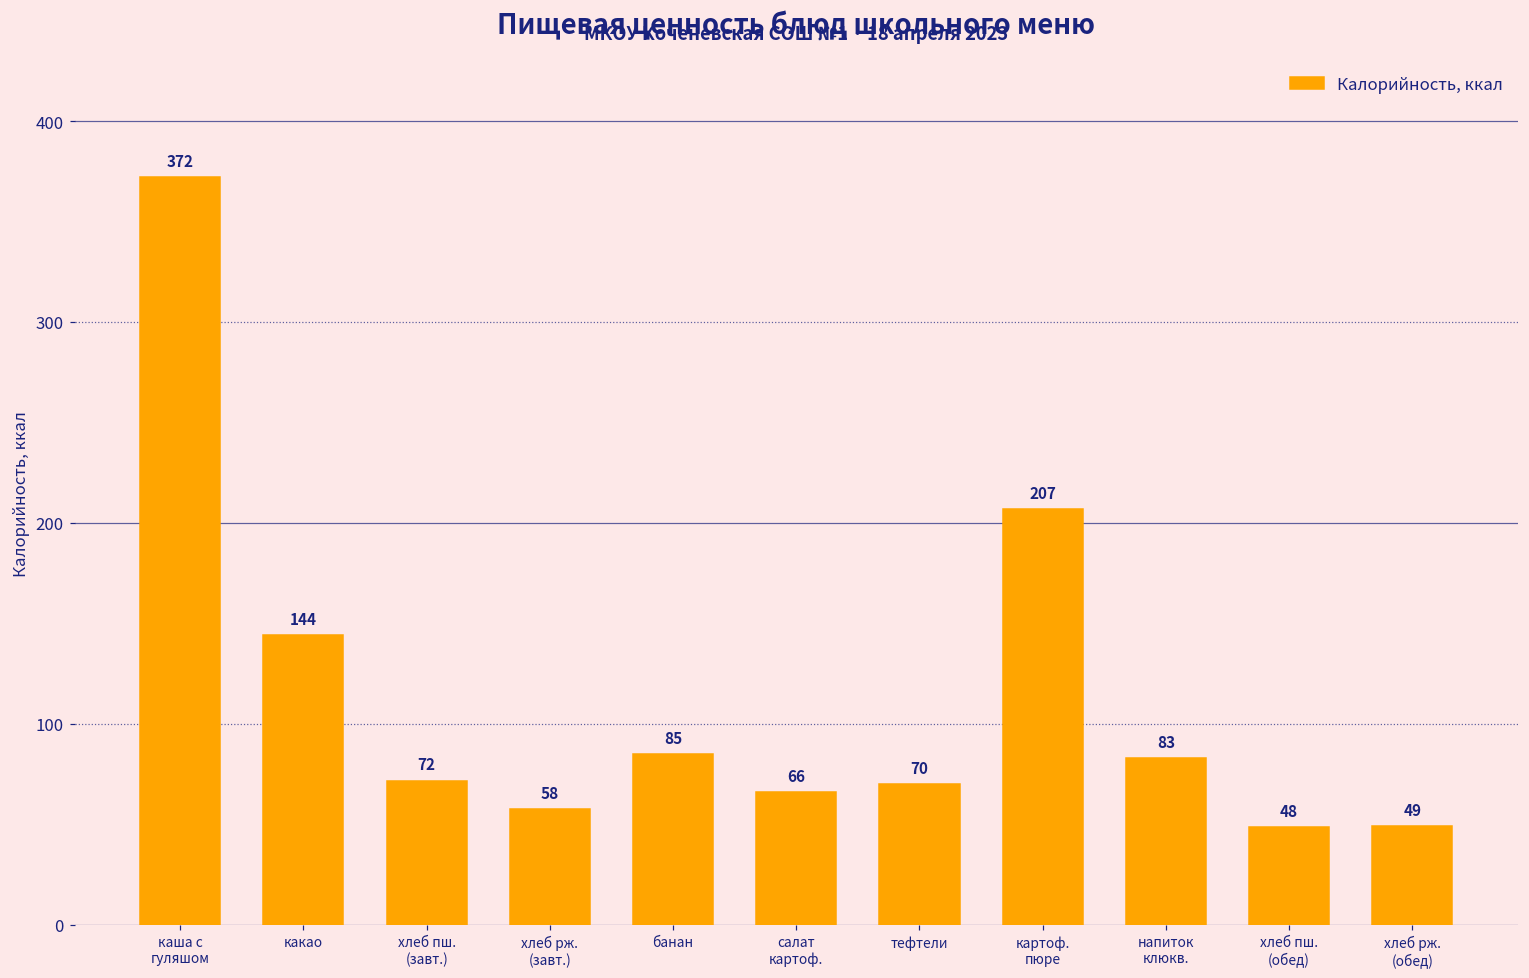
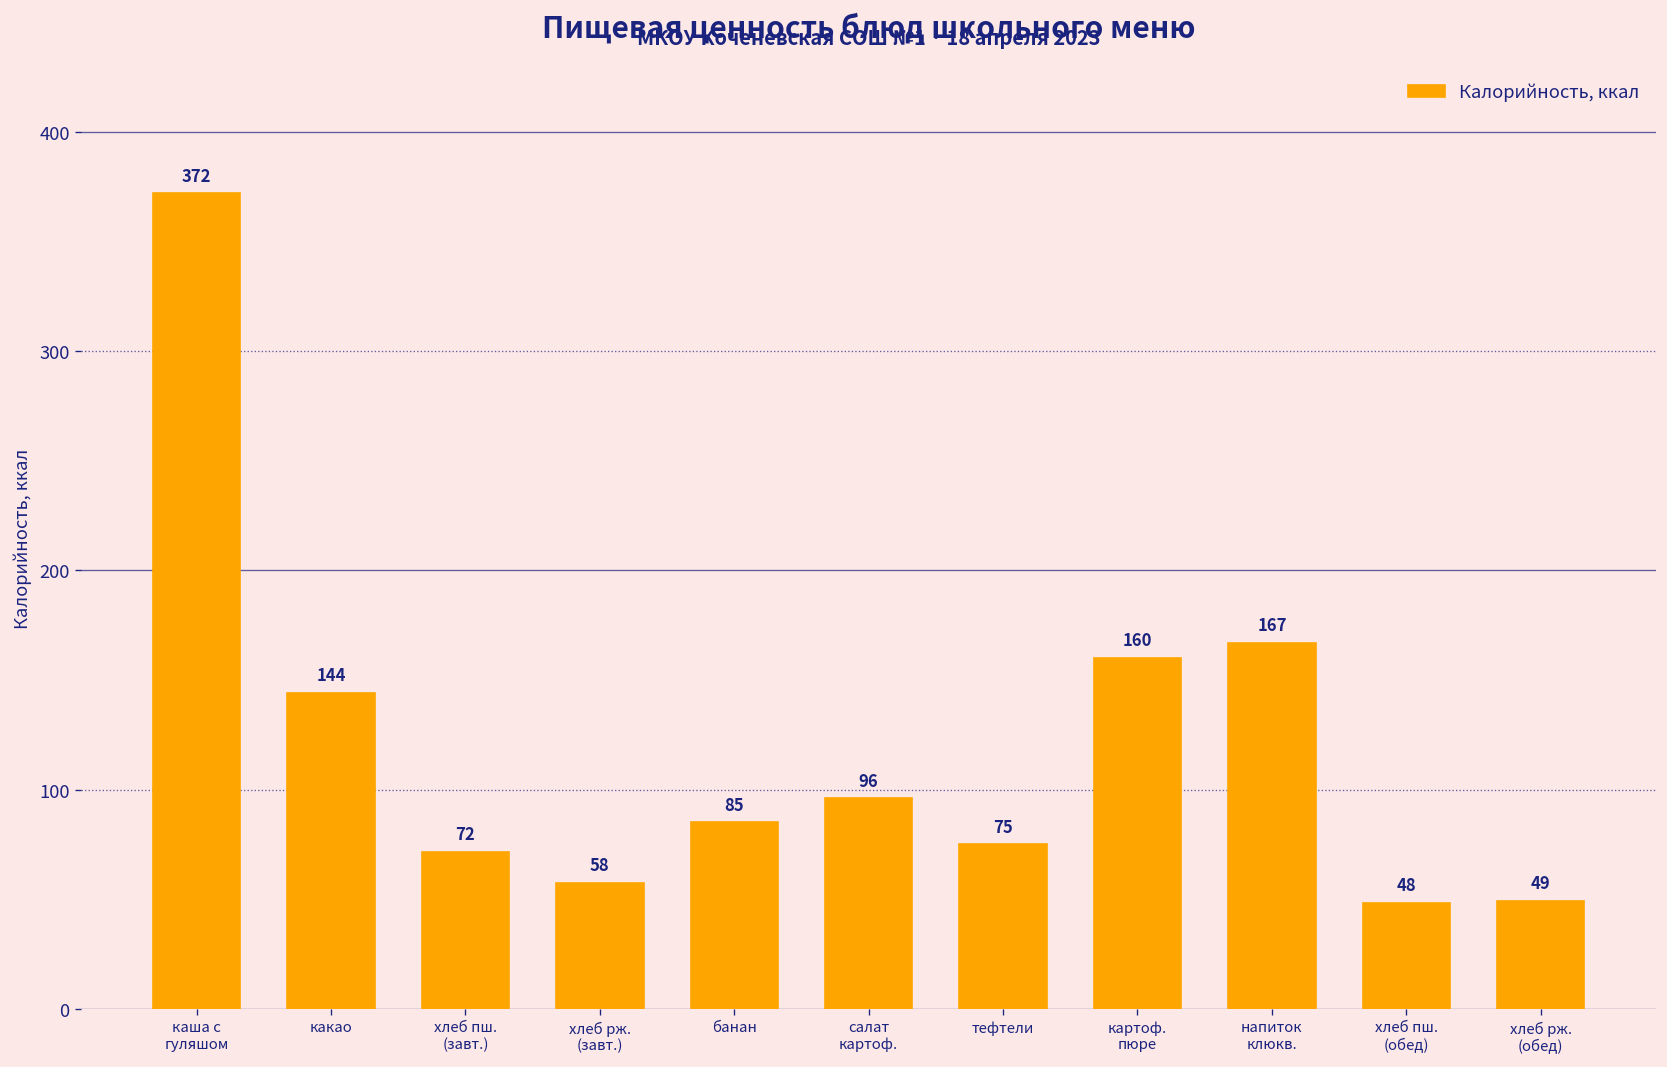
салат картоф.: 66 -> 96
тефтели: 70 -> 75
картоф. пюре: 207 -> 160
напиток клюкв.: 83 -> 167
